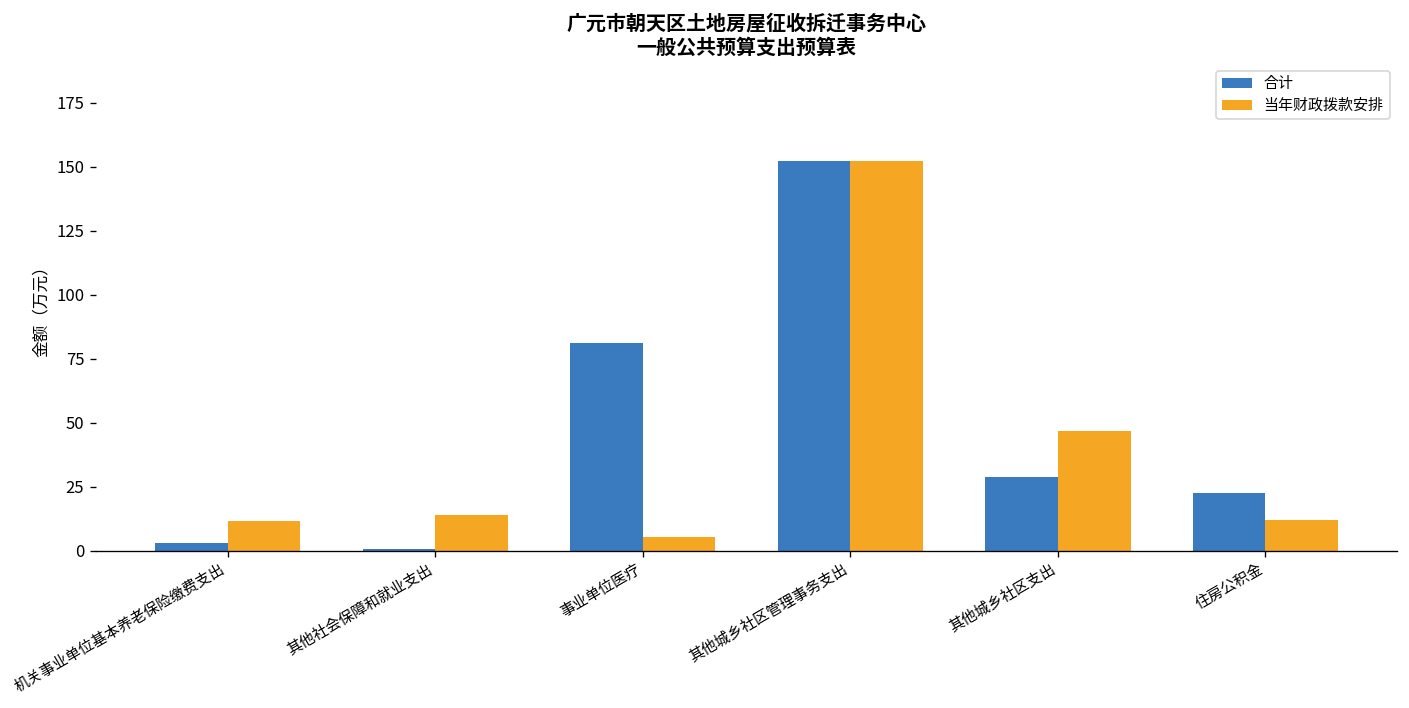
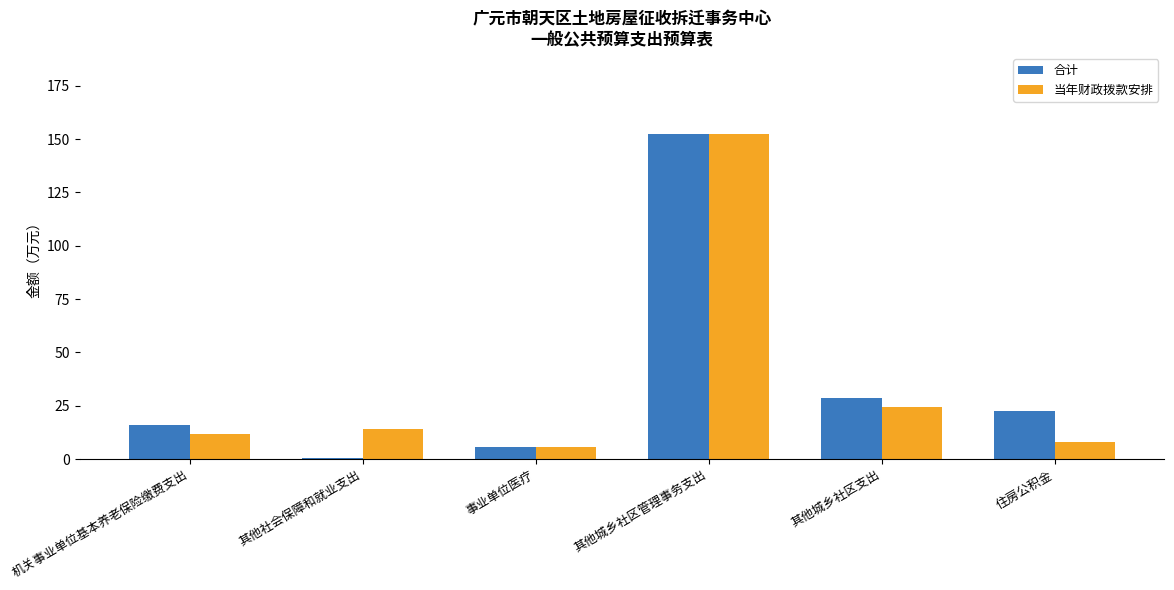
合计, 机关事业单位基本养老保险缴费支出: 3 -> 16
合计, 事业单位医疗: 81 -> 5
当年财政拨款安排, 其他城乡社区支出: 47 -> 25
当年财政拨款安排, 住房公积金: 12 -> 8
